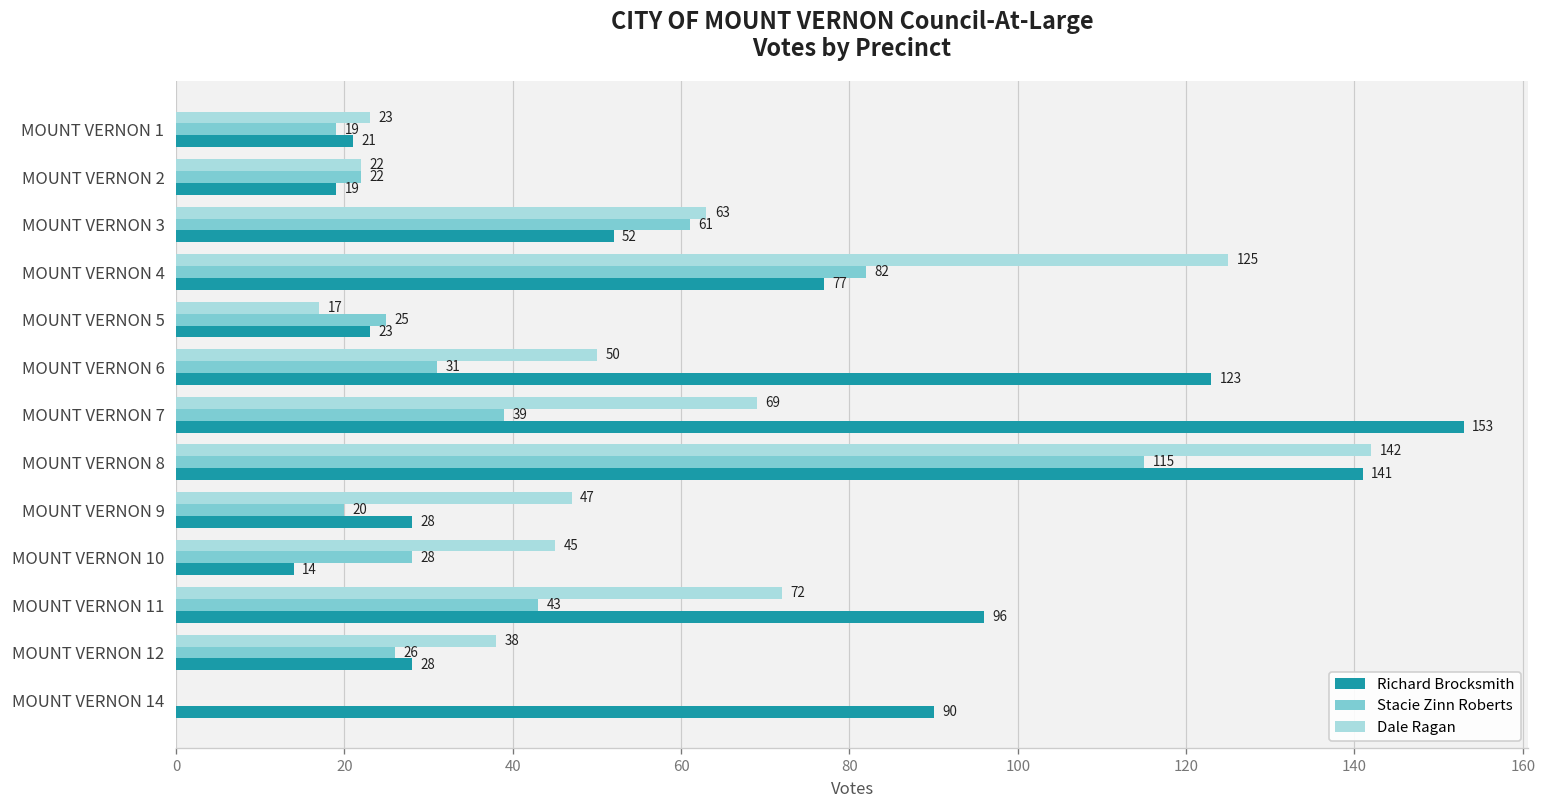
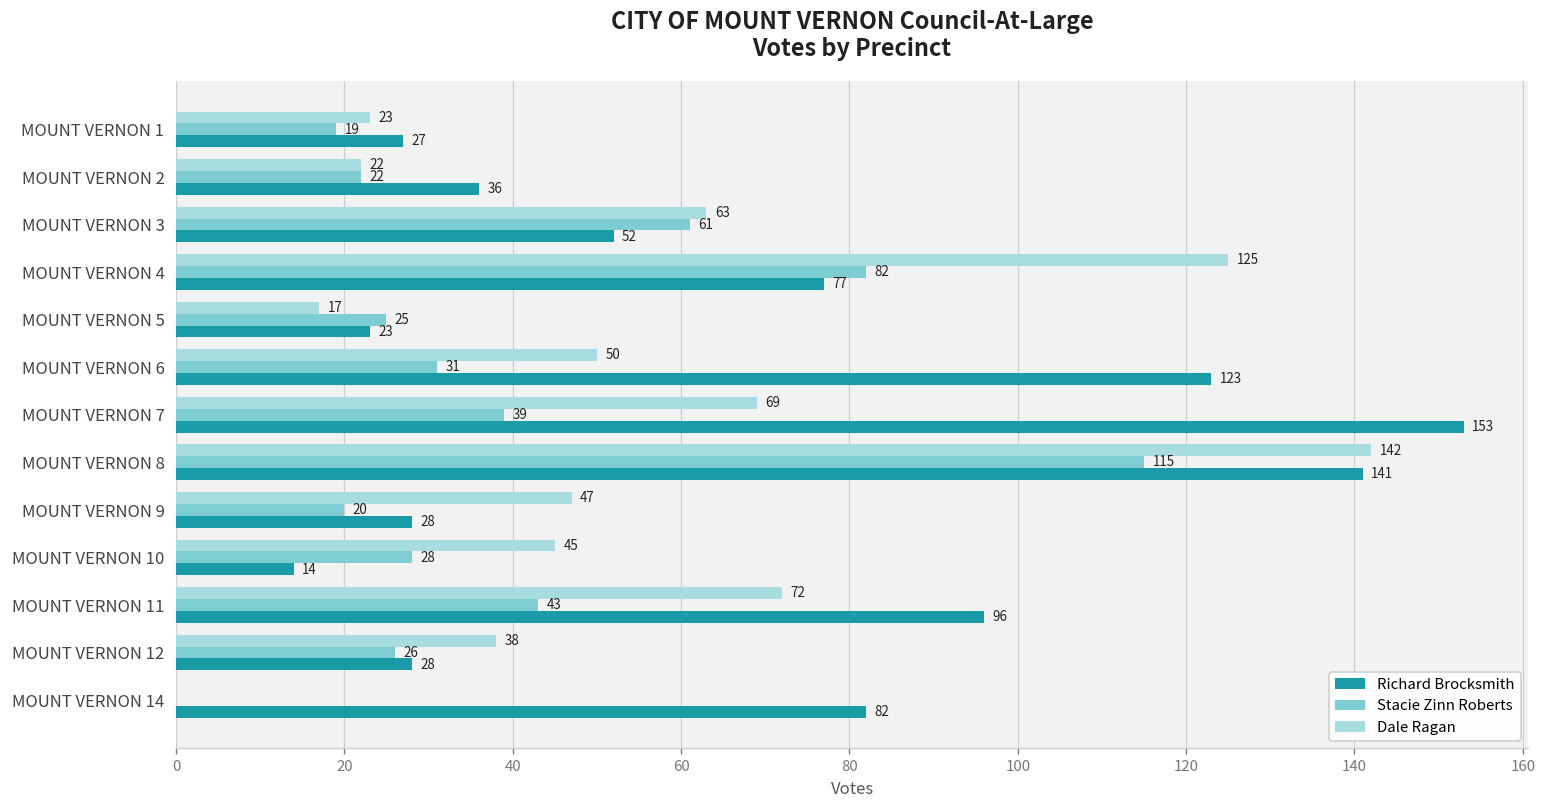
Richard Brocksmith, MOUNT VERNON 1: 21 -> 27
Richard Brocksmith, MOUNT VERNON 2: 19 -> 36
Richard Brocksmith, MOUNT VERNON 14: 90 -> 82
